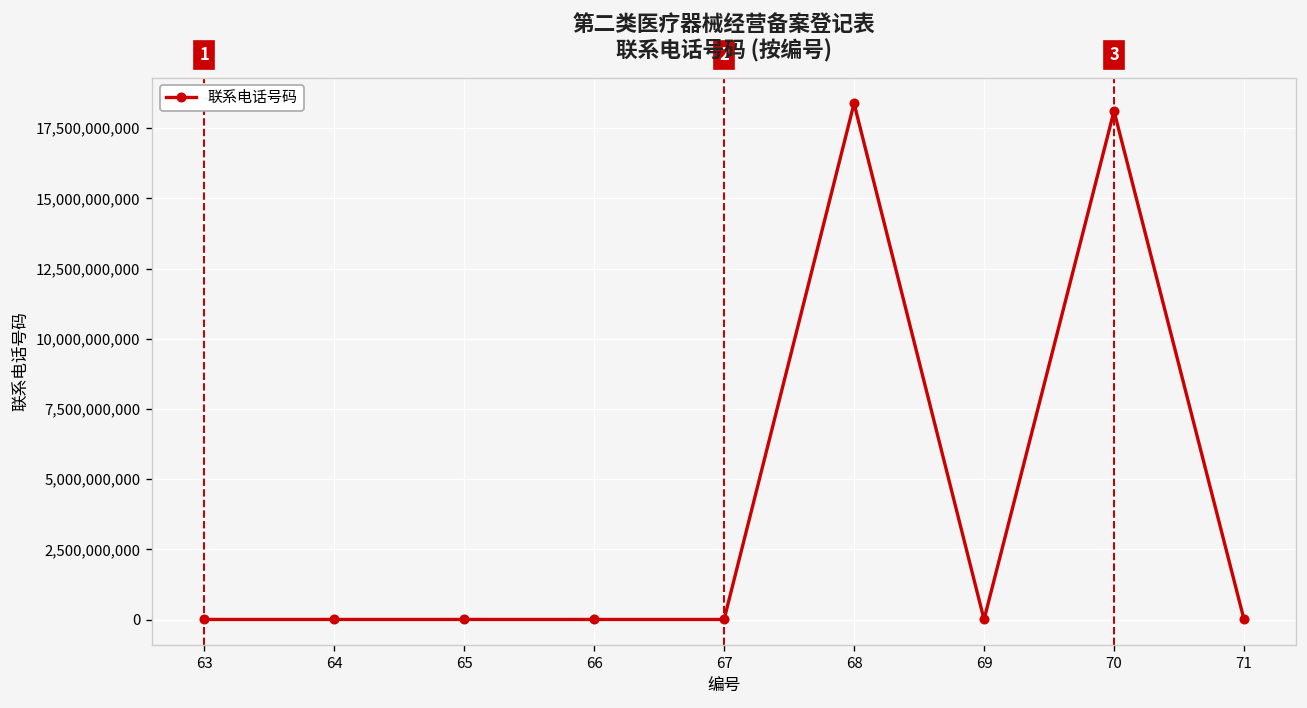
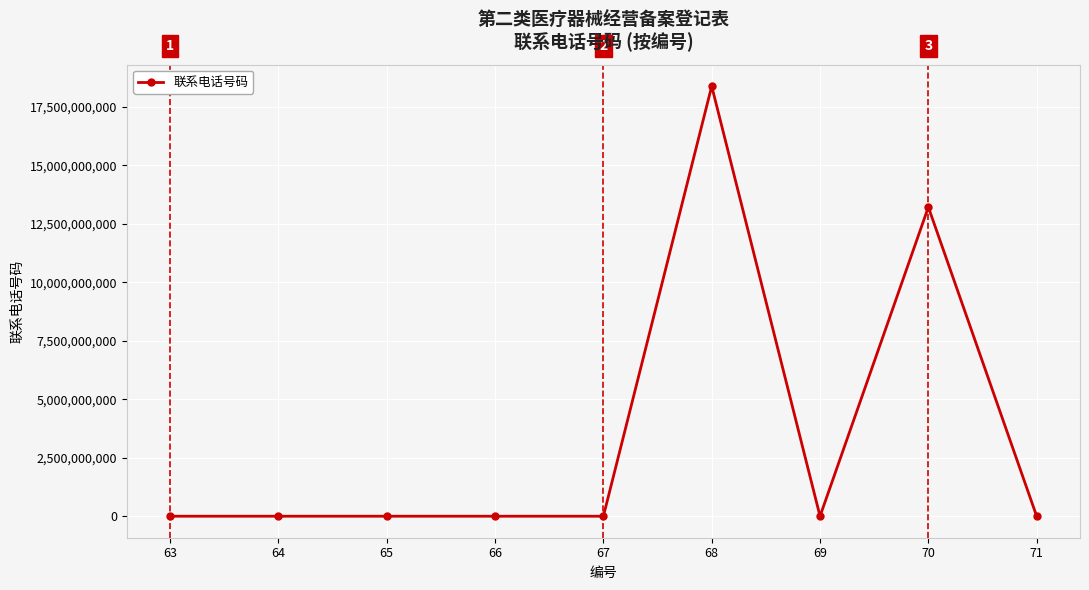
70: 18,100,000,000 -> 13,200,000,000
